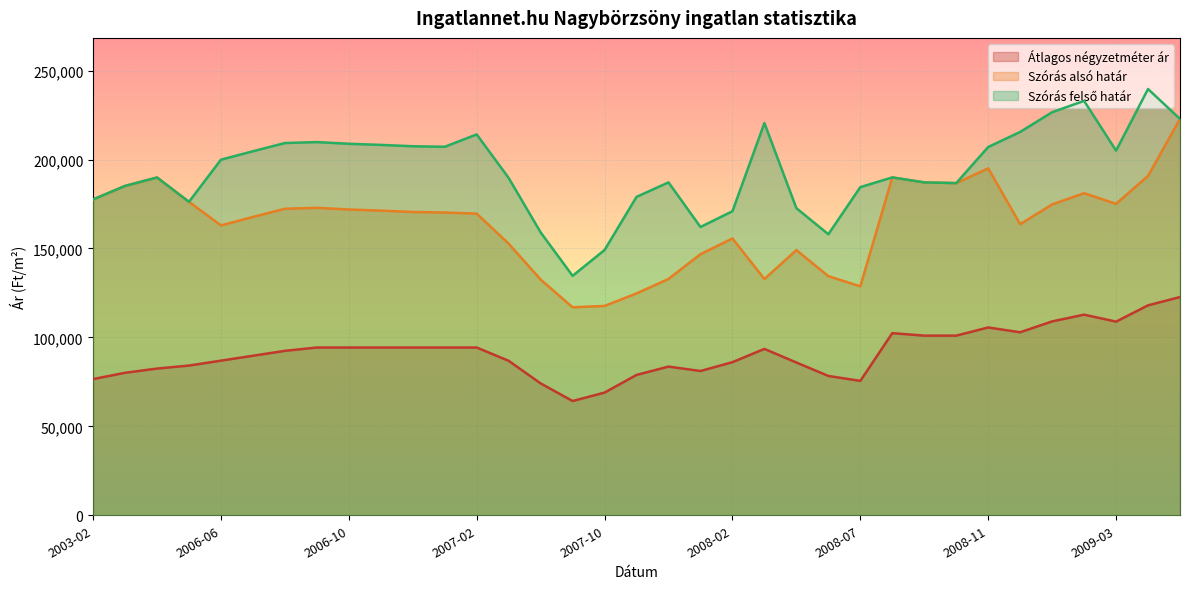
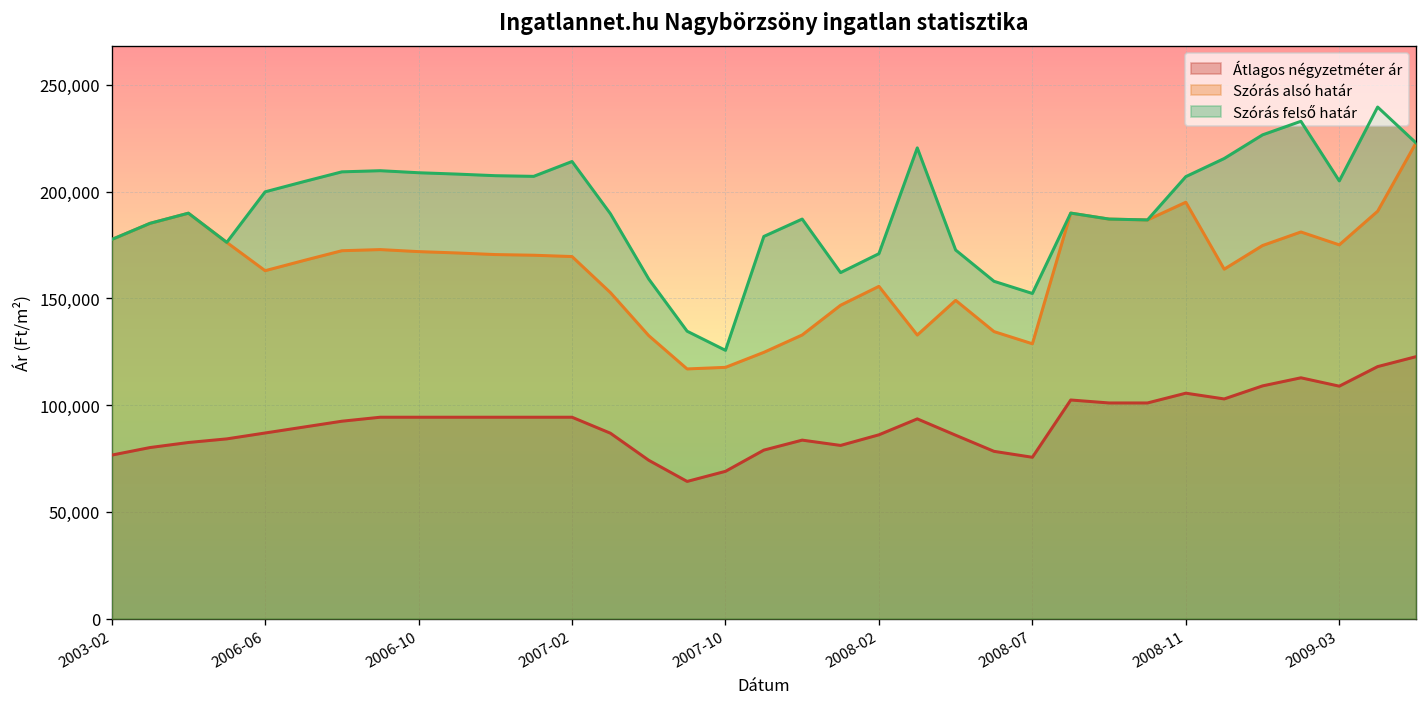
Szórás felső határ, 2007-10: 149,000 -> 126,000
Szórás felső határ, 2008-07: 184,000 -> 152,000
